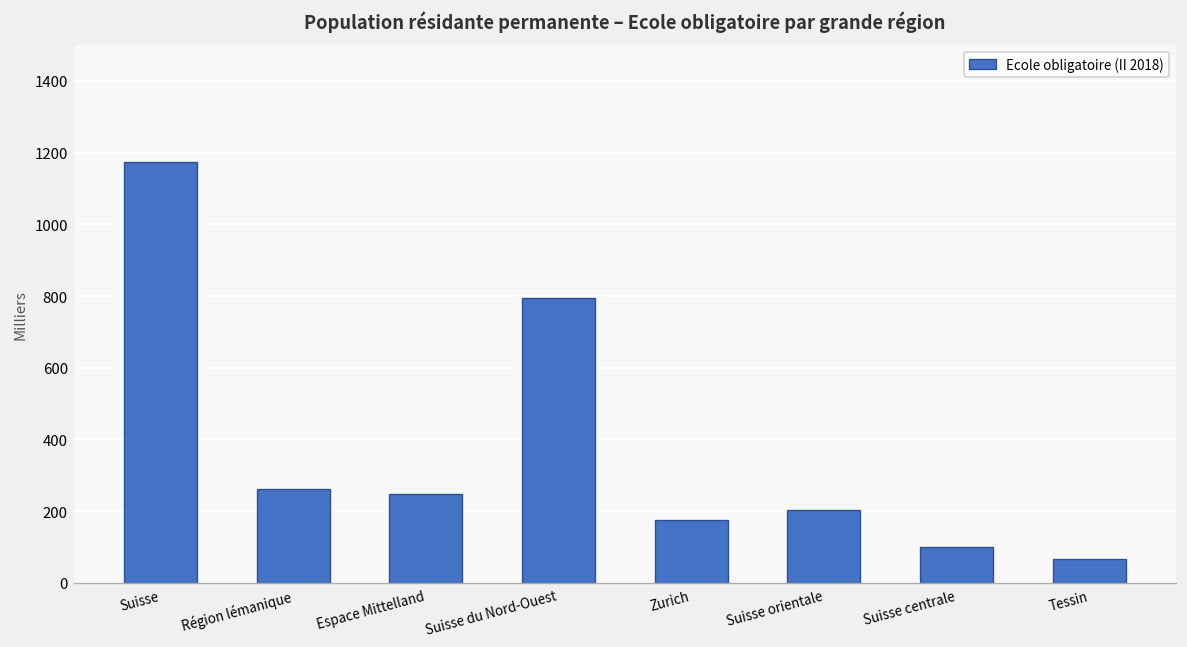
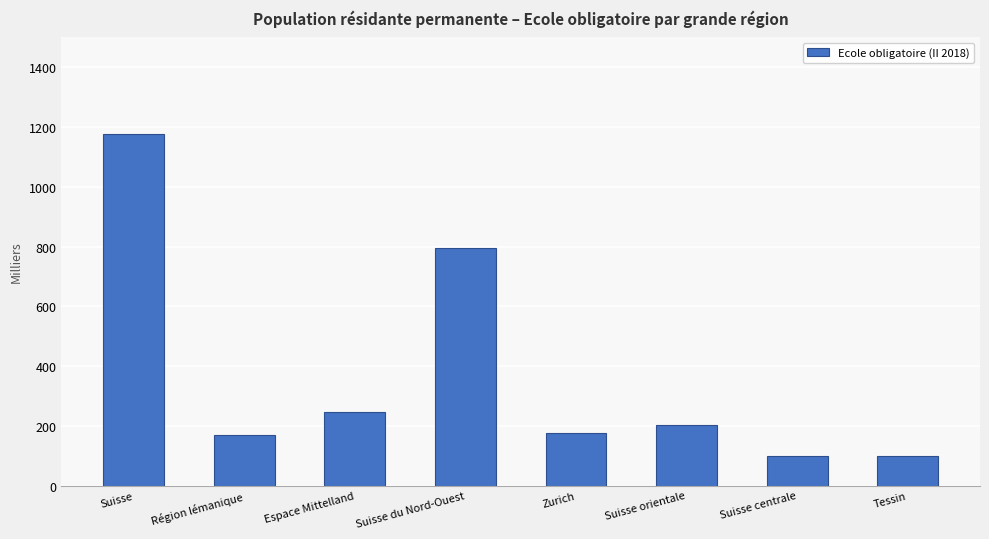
Région lémanique: 260 -> 170
Tessin: 70 -> 100
